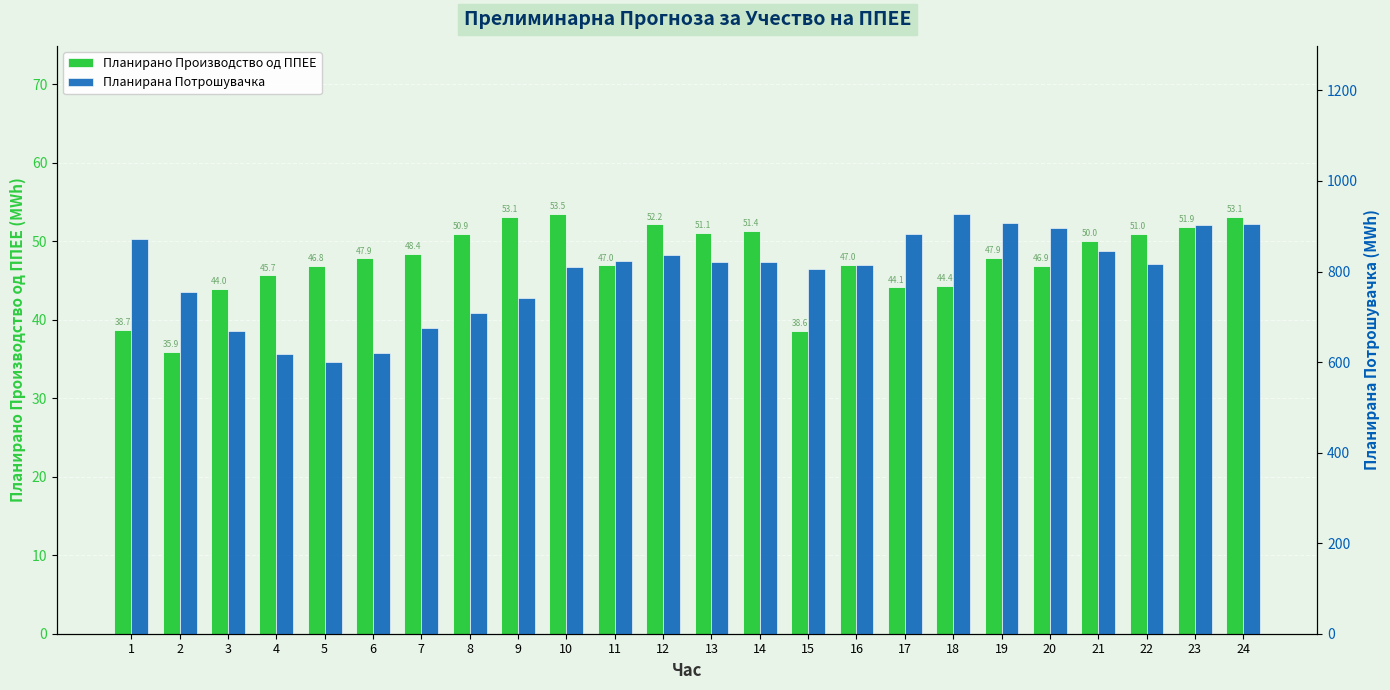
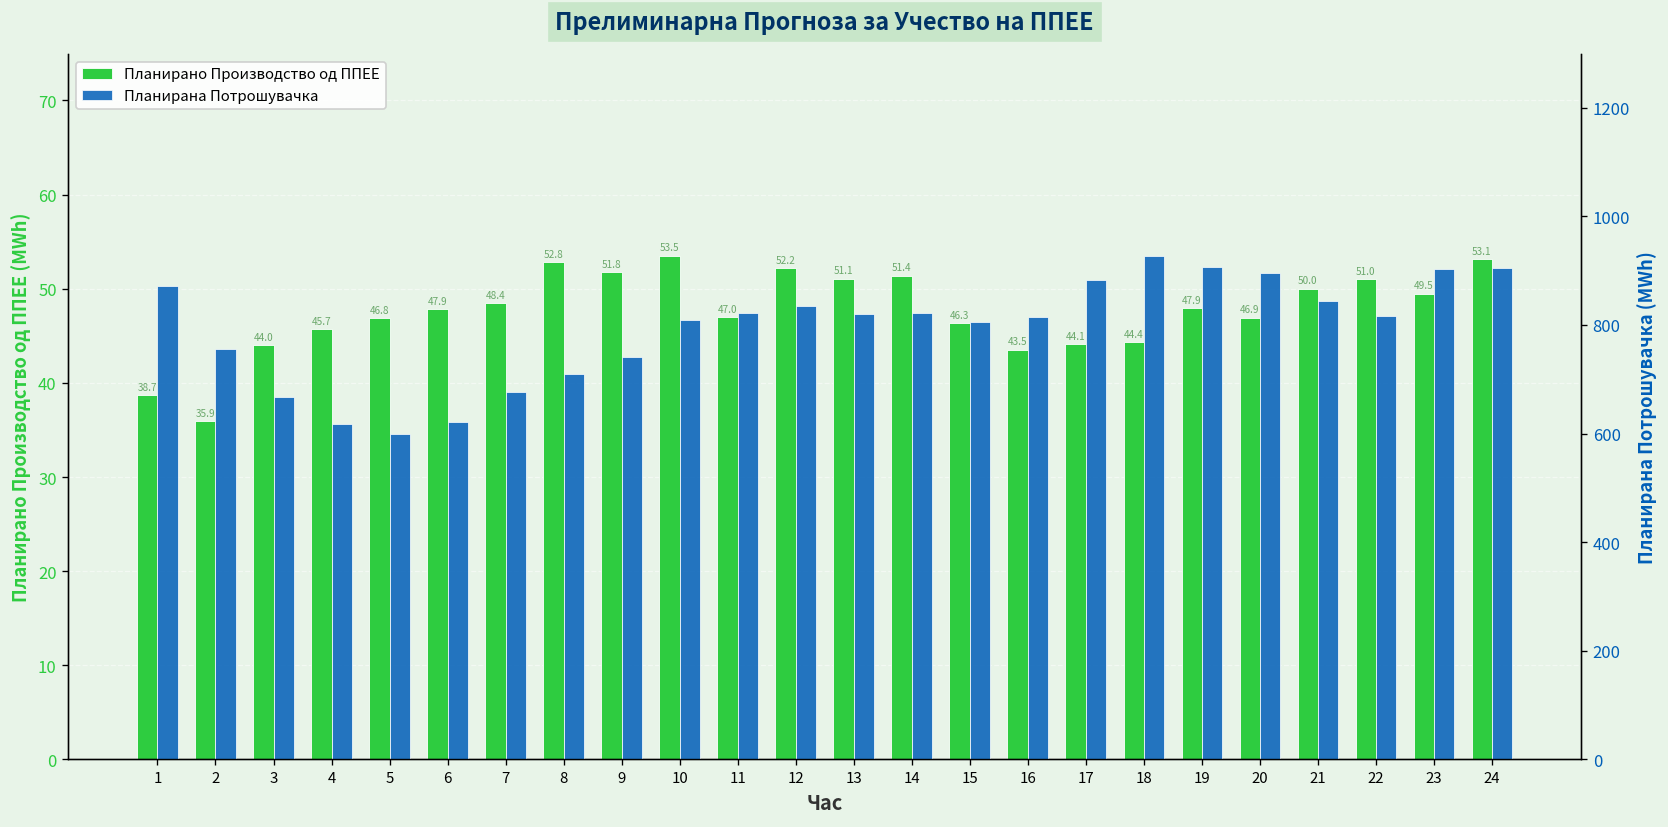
Планирано Производство од ППЕЕ, 8: 50.9 -> 52.8
Планирано Производство од ППЕЕ, 9: 53.1 -> 51.8
Планирано Производство од ППЕЕ, 15: 38.6 -> 46.3
Планирано Производство од ППЕЕ, 16: 47.0 -> 43.5
Планирано Производство од ППЕЕ, 23: 51.9 -> 49.5
